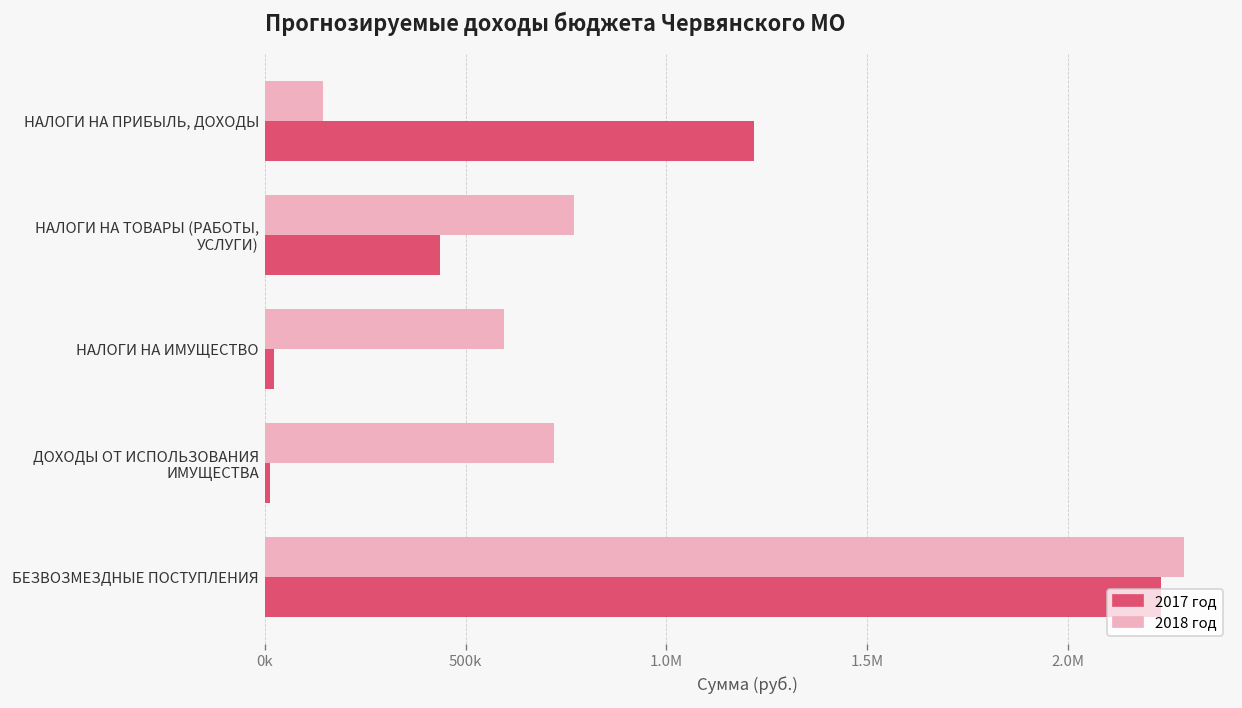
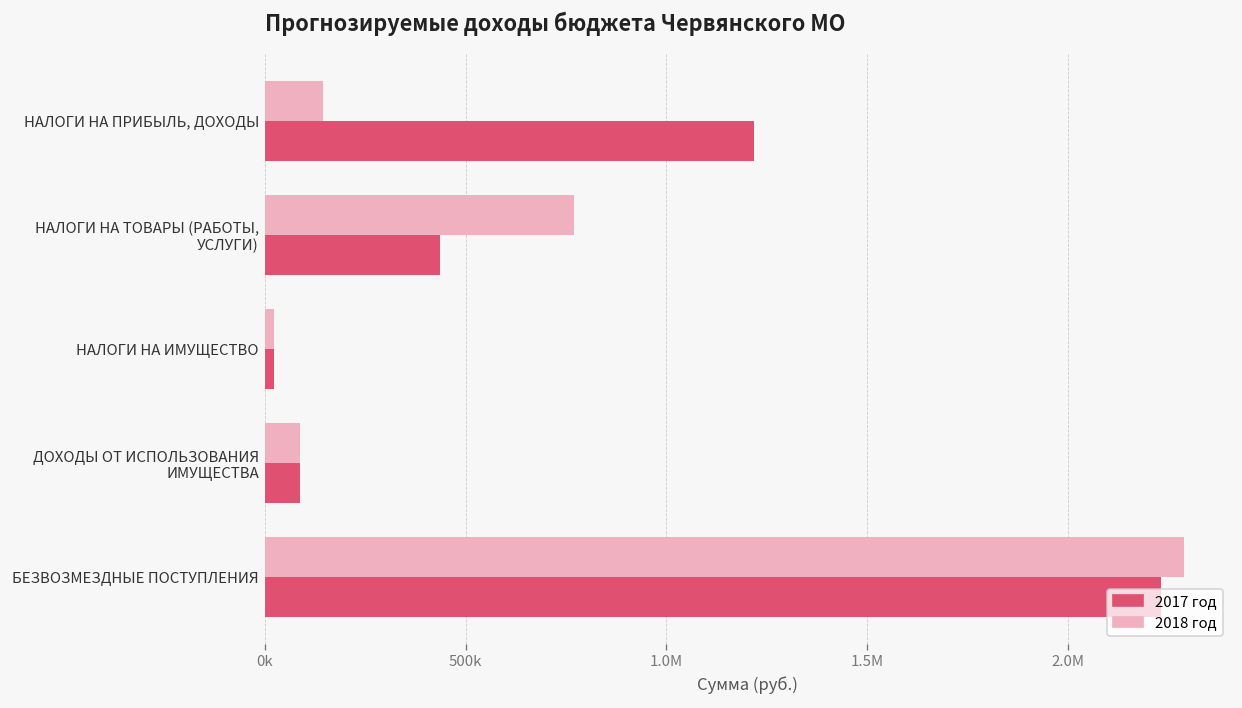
2018 год, НАЛОГИ НА ИМУЩЕСТВО: 600000 -> 20000
2018 год, ДОХОДЫ ОТ ИСПОЛЬЗОВАНИЯ ИМУЩЕСТВА: 720000 -> 90000
2017 год, ДОХОДЫ ОТ ИСПОЛЬЗОВАНИЯ ИМУЩЕСТВА: 10000 -> 90000
